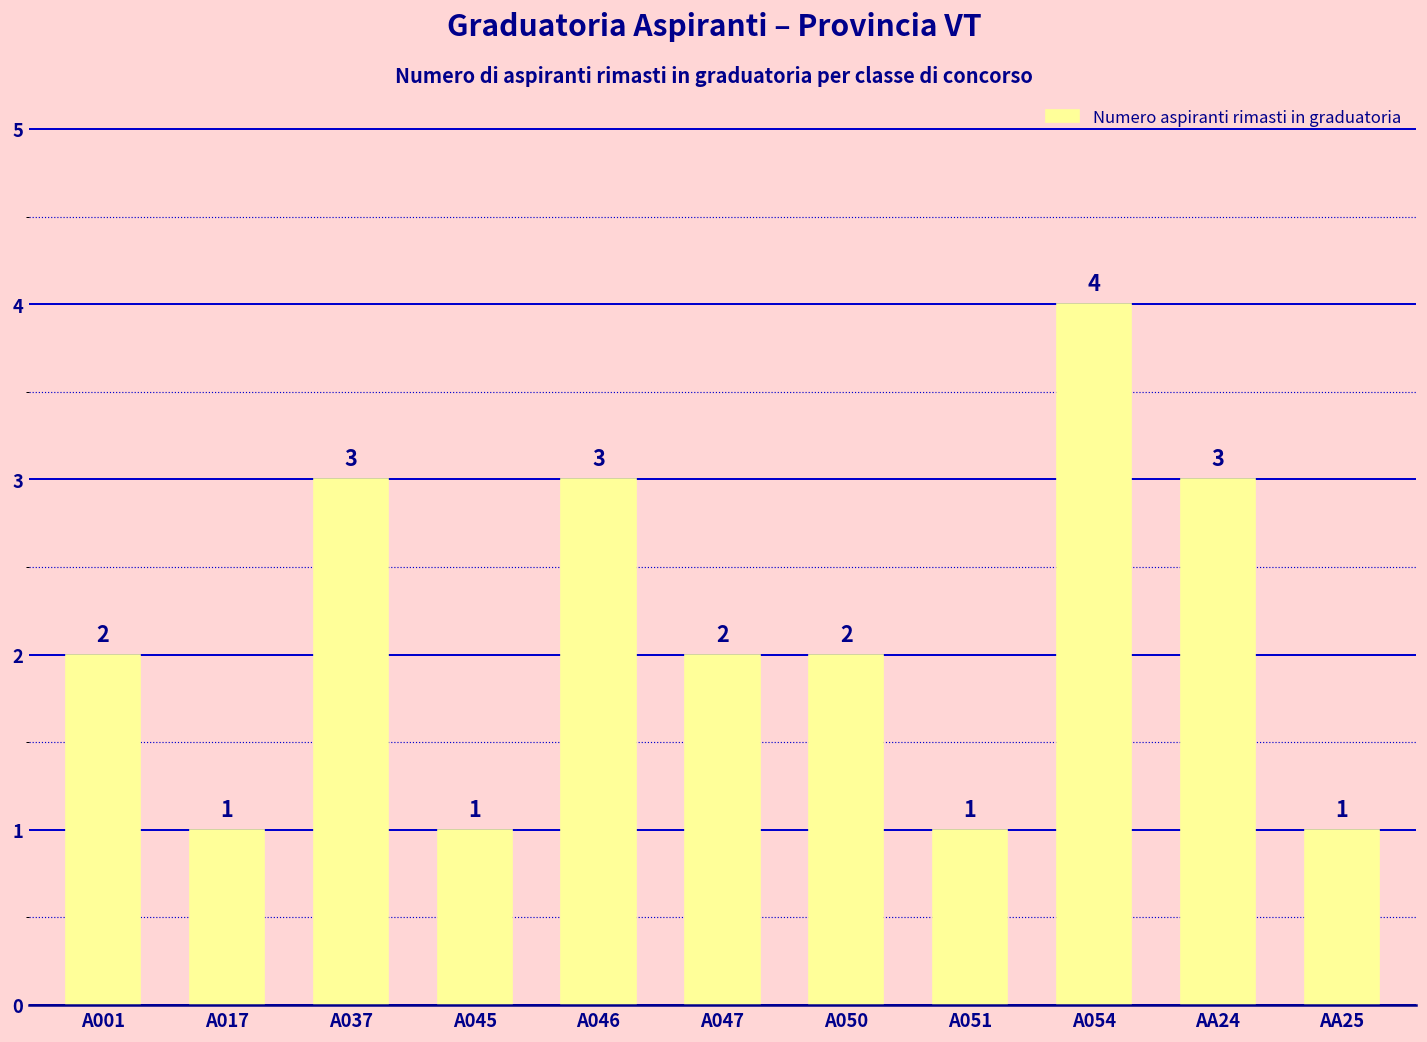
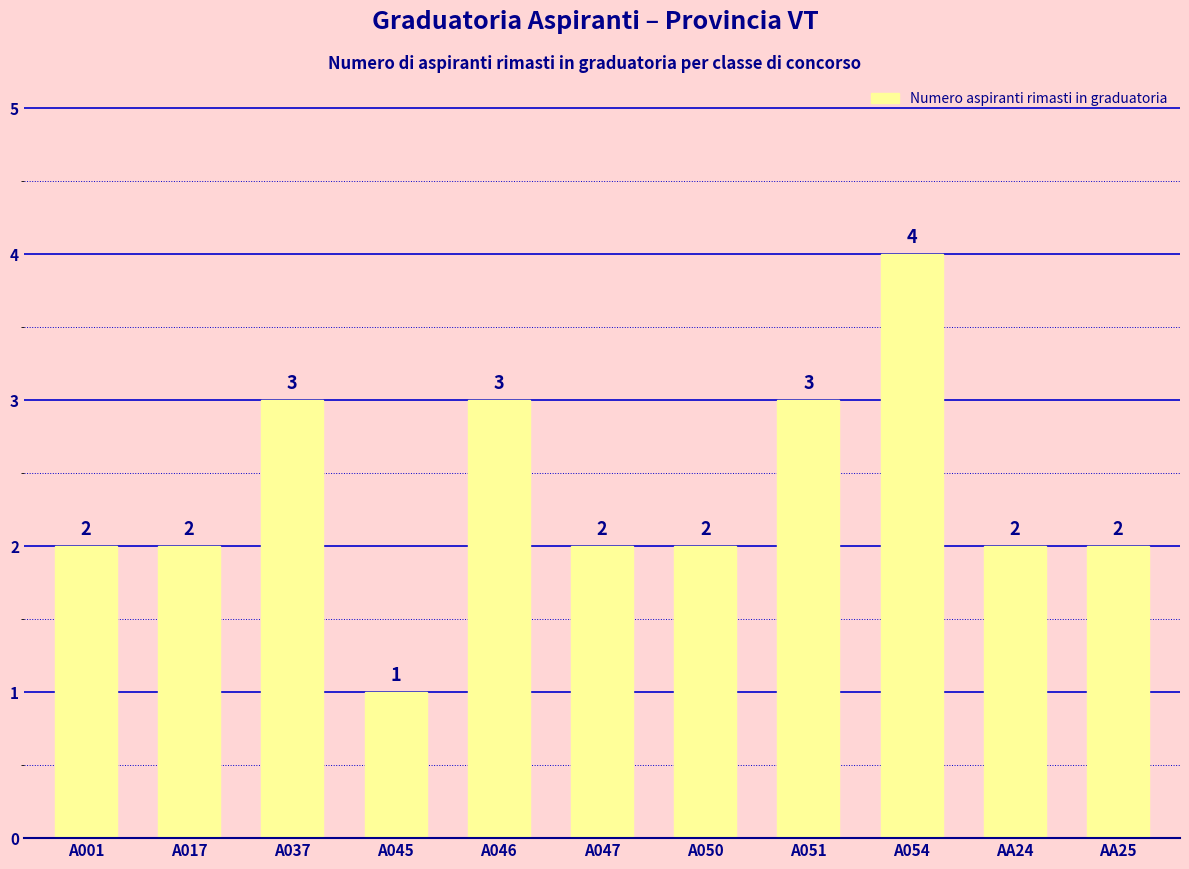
A017: 1 -> 2
A051: 1 -> 3
AA24: 3 -> 2
AA25: 1 -> 2
